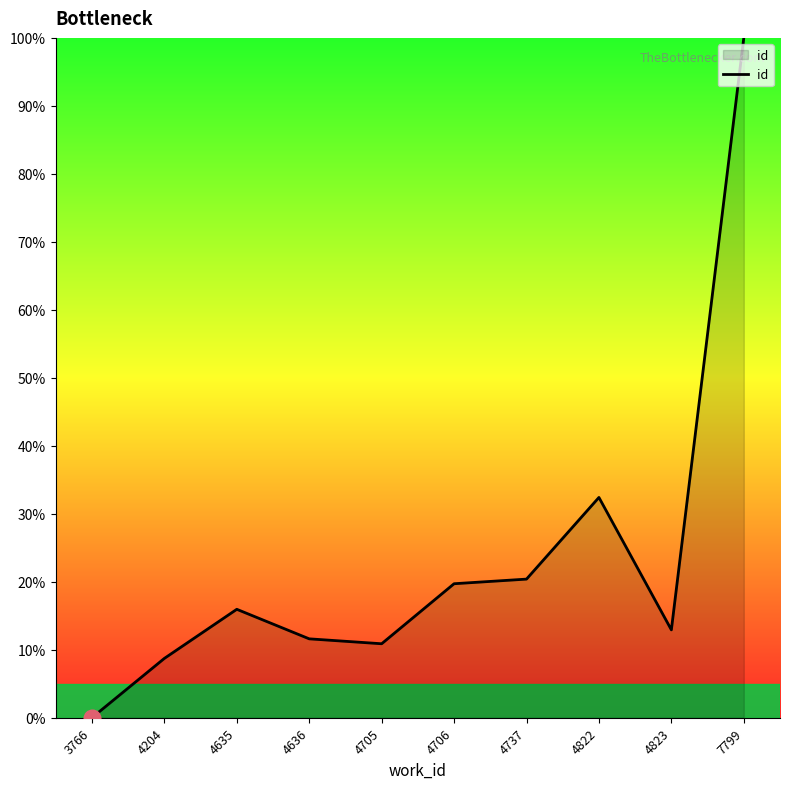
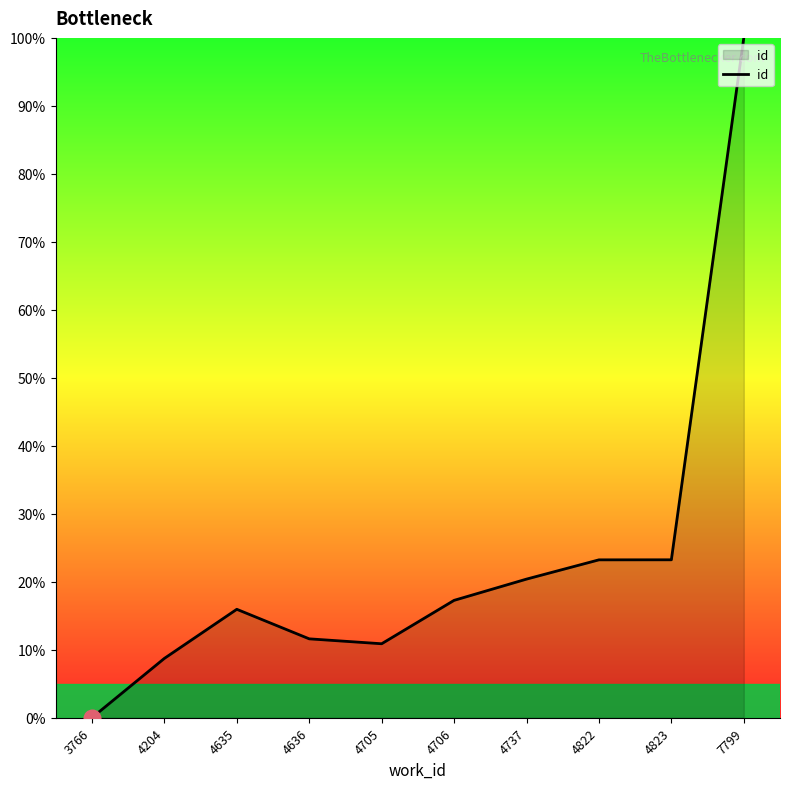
id, 4706: 20% -> 17%
id, 4822: 32% -> 23%
id, 4823: 13% -> 23%
